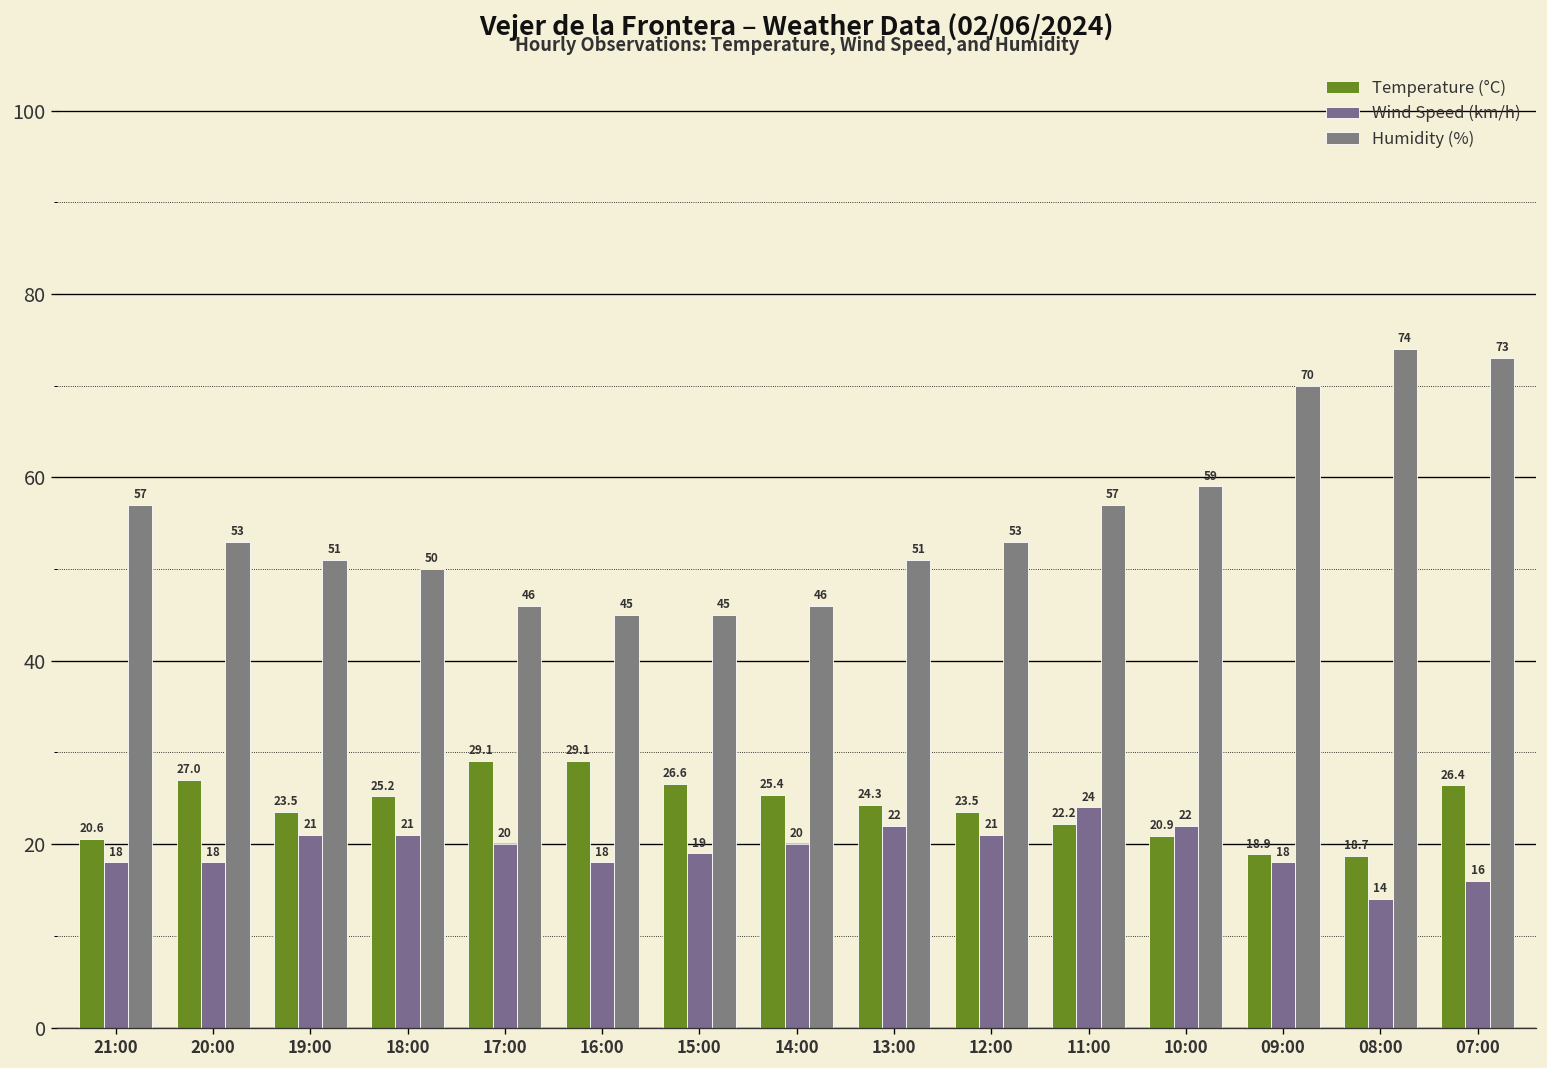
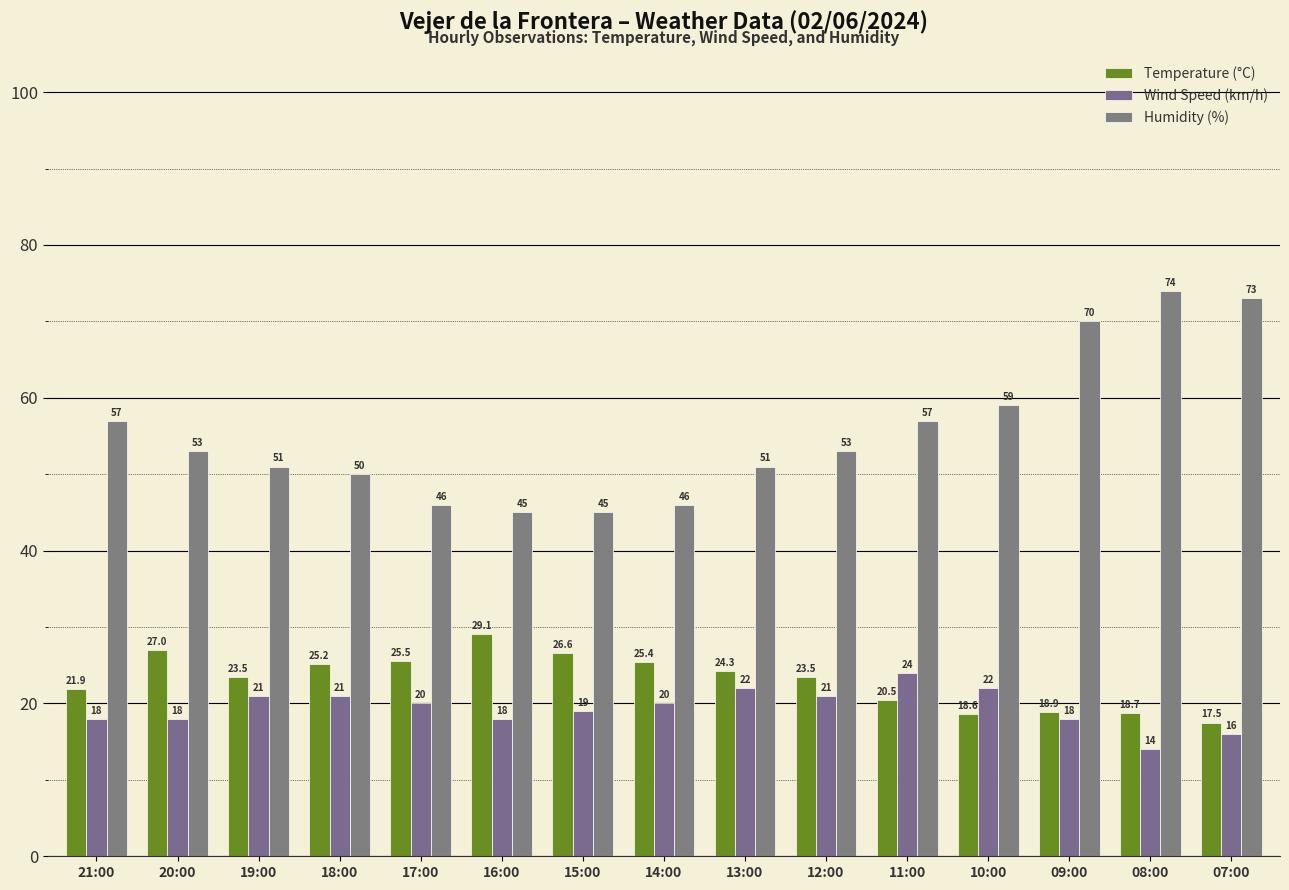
Temperature (°C), 21:00: 20.6 -> 21.9
Temperature (°C), 17:00: 29.1 -> 25.5
Temperature (°C), 11:00: 22.2 -> 20.5
Temperature (°C), 10:00: 20.9 -> 18.6
Temperature (°C), 07:00: 26.4 -> 17.5
